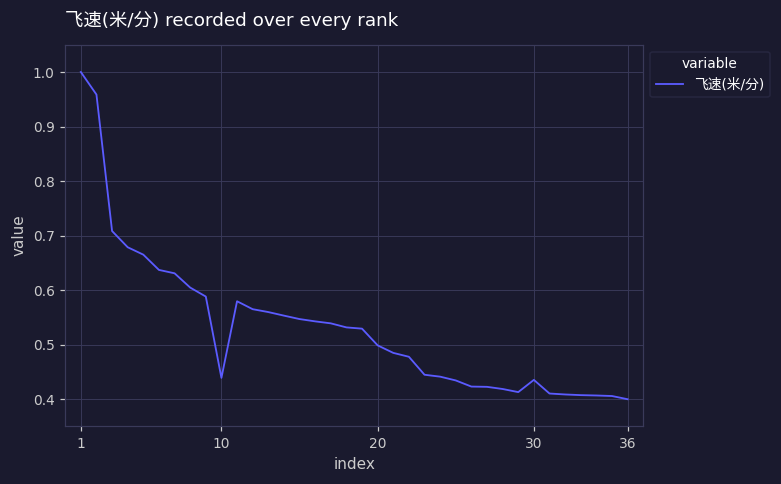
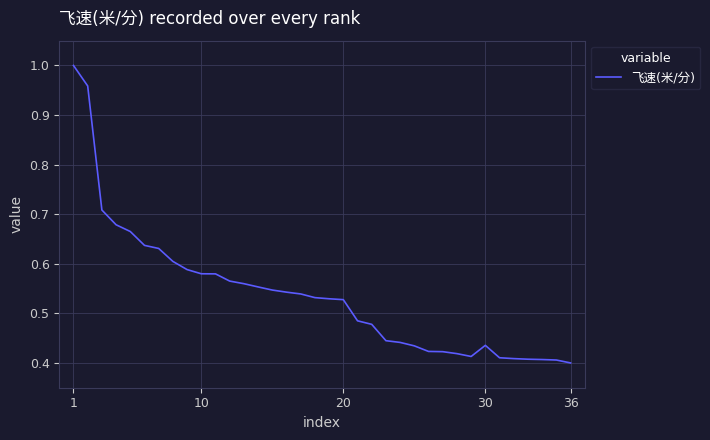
10: 0.44 -> 0.58
20: 0.50 -> 0.53
